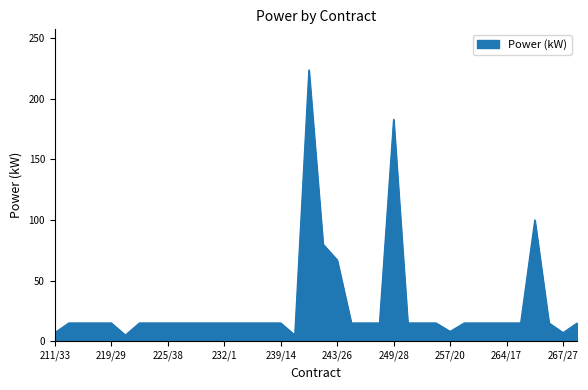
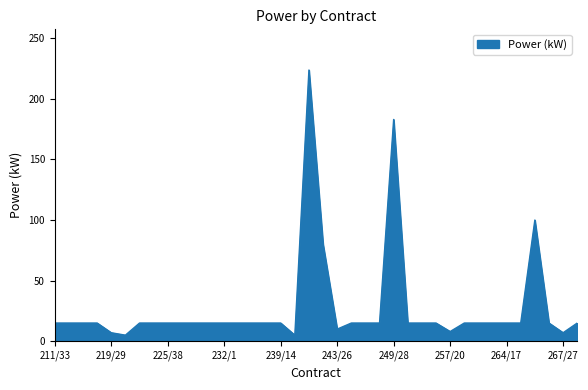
211/33: 7 -> 15
219/29: 15 -> 7
243/26: 67 -> 10
